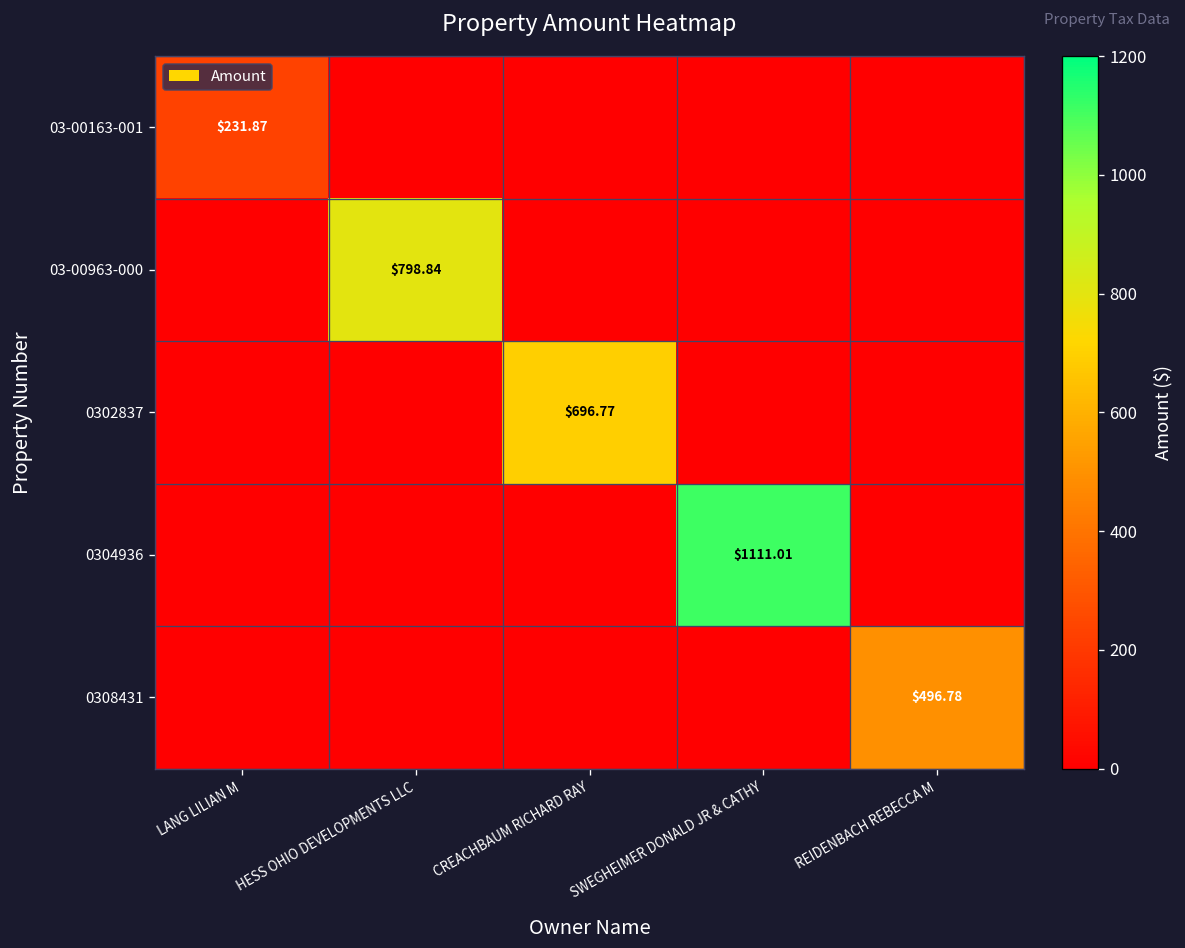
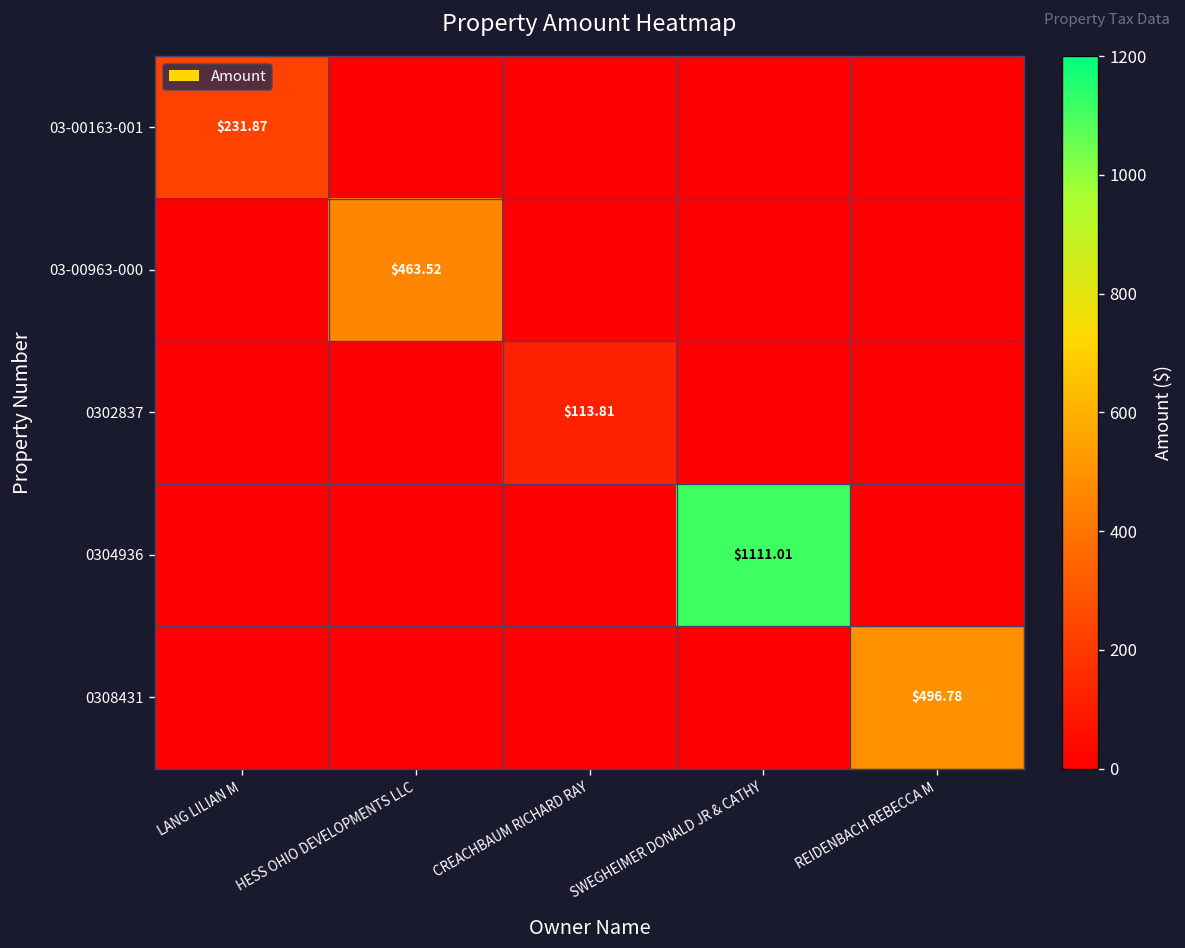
03-00963-000, HESS OHIO DEVELOPMENTS LLC: $798.84 -> $463.52
0302837, CREACHBAUM RICHARD RAY: $696.77 -> $113.81
